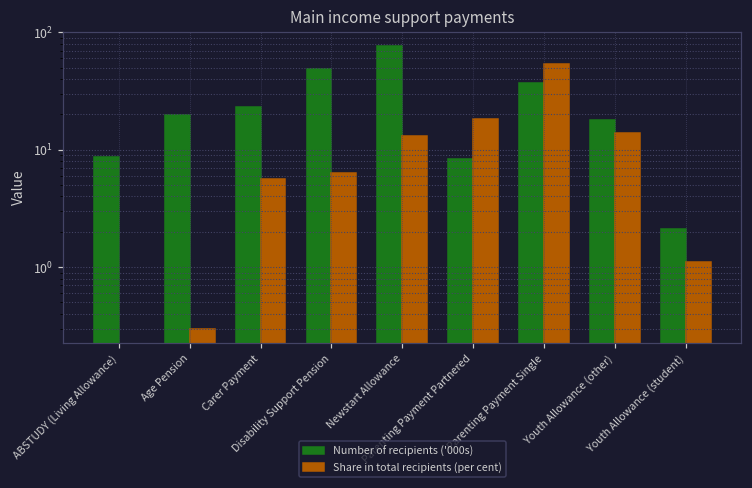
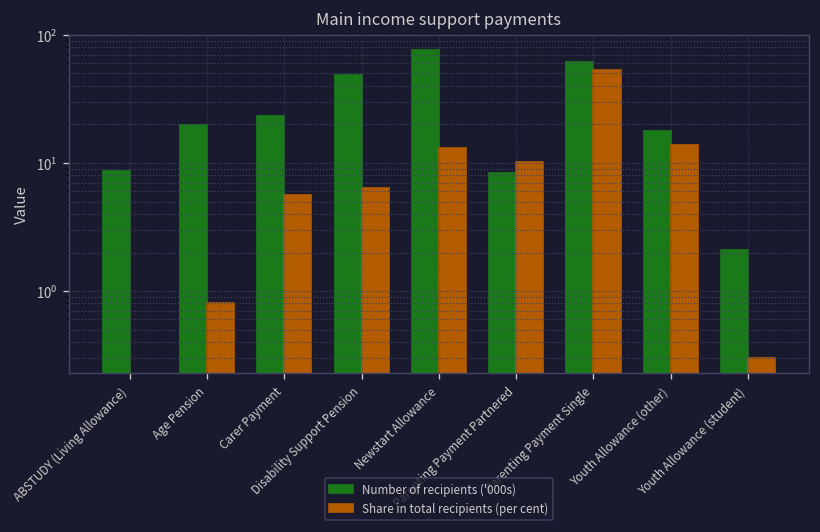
Share in total recipients (per cent), Age Pension: 0.3 -> 0.8
Share in total recipients (per cent), Parenting Payment Partnered: 18 -> 10
Number of recipients ('000s), Parenting Payment Single: 37 -> 60
Share in total recipients (per cent), Youth Allowance (student): 1.1 -> 0.3
